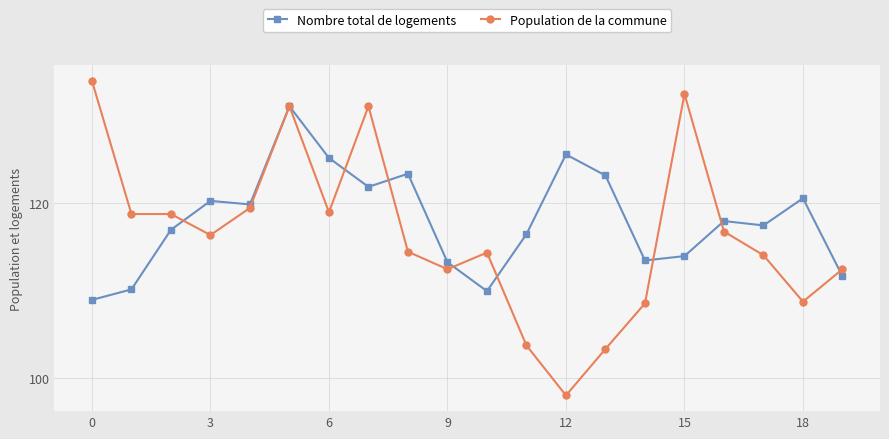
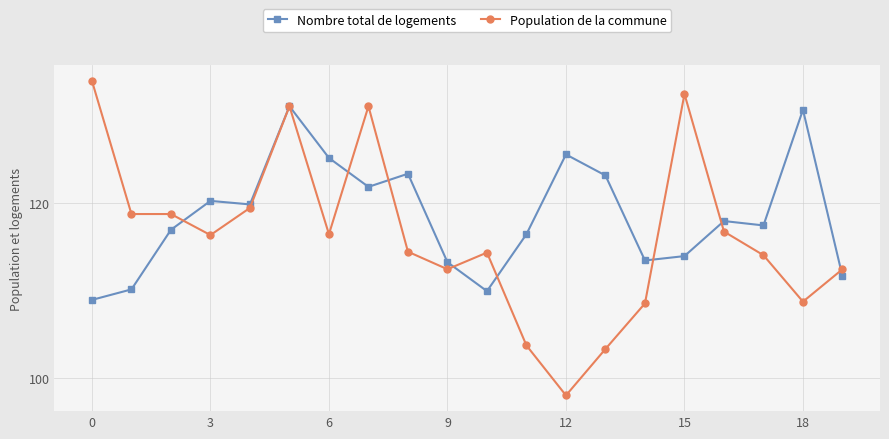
Population de la commune, 6: 119 -> 116
Nombre total de logements, 18: 121 -> 131
